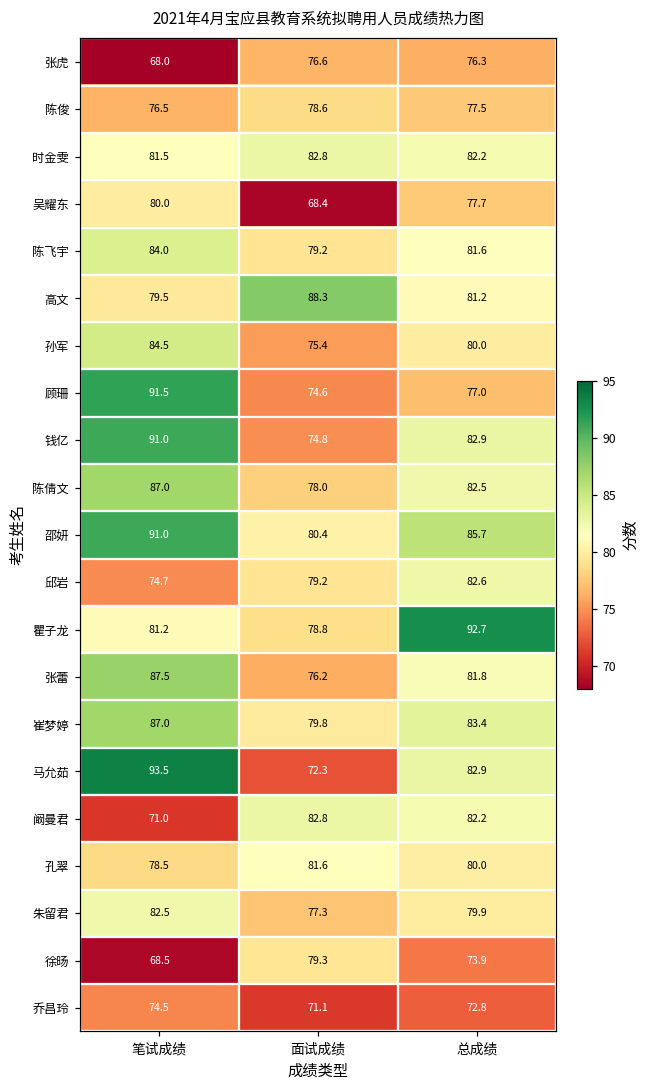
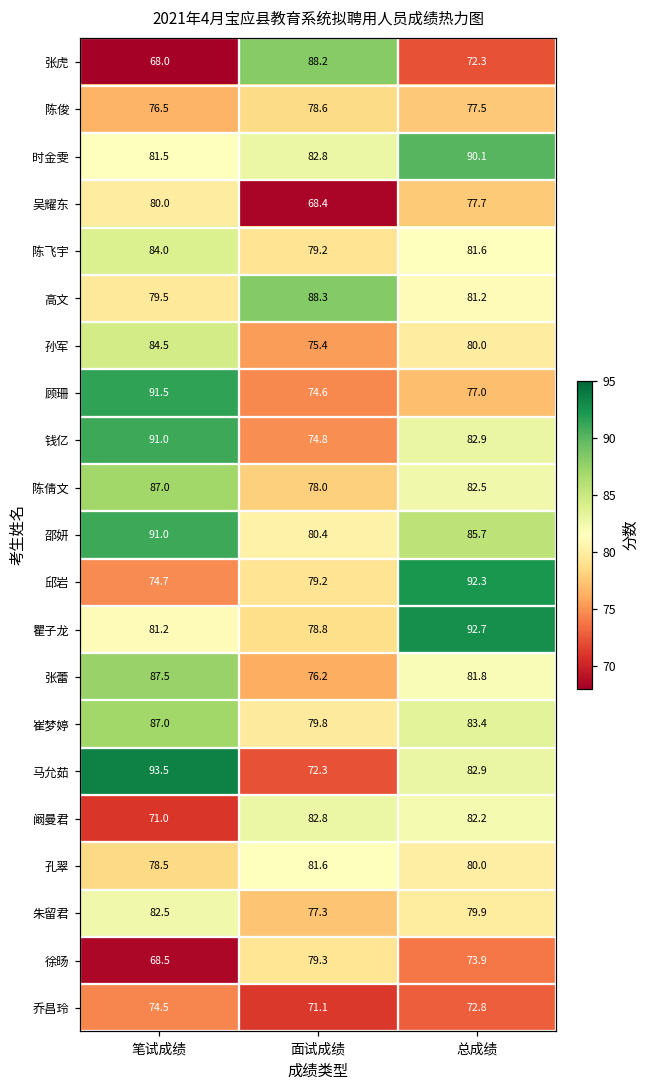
张虎, 面试成绩: 76.6 -> 88.2
张虎, 总成绩: 76.3 -> 72.3
时金雯, 总成绩: 82.2 -> 90.1
邱岩, 总成绩: 82.6 -> 92.3
